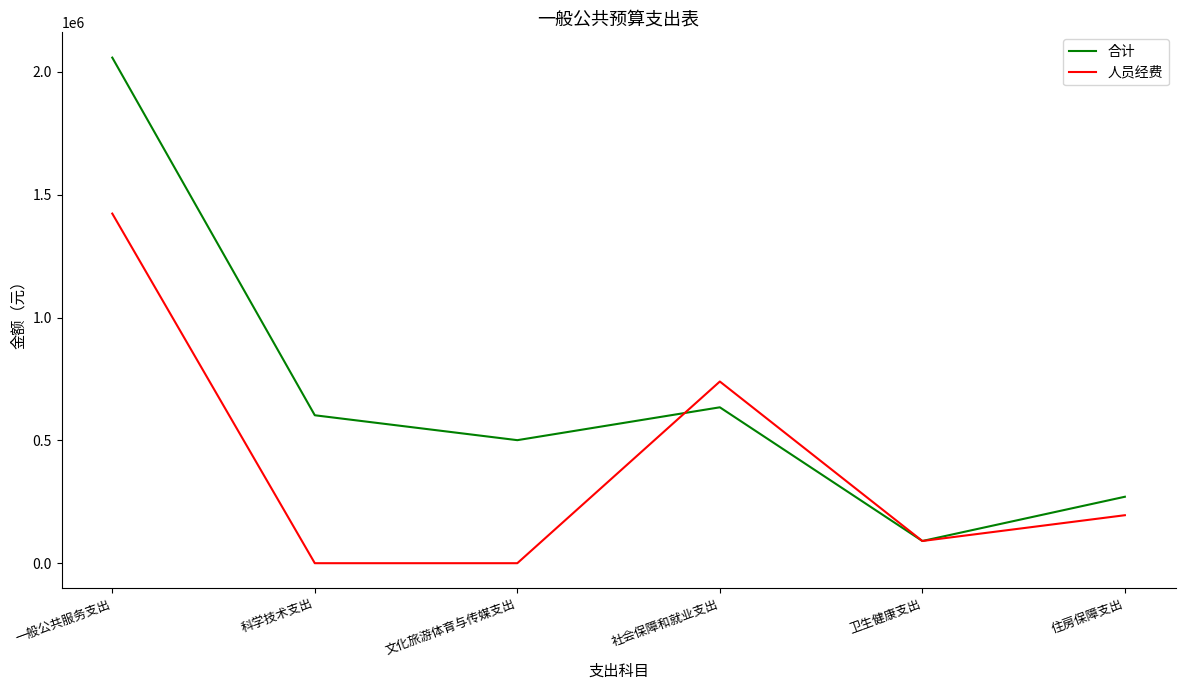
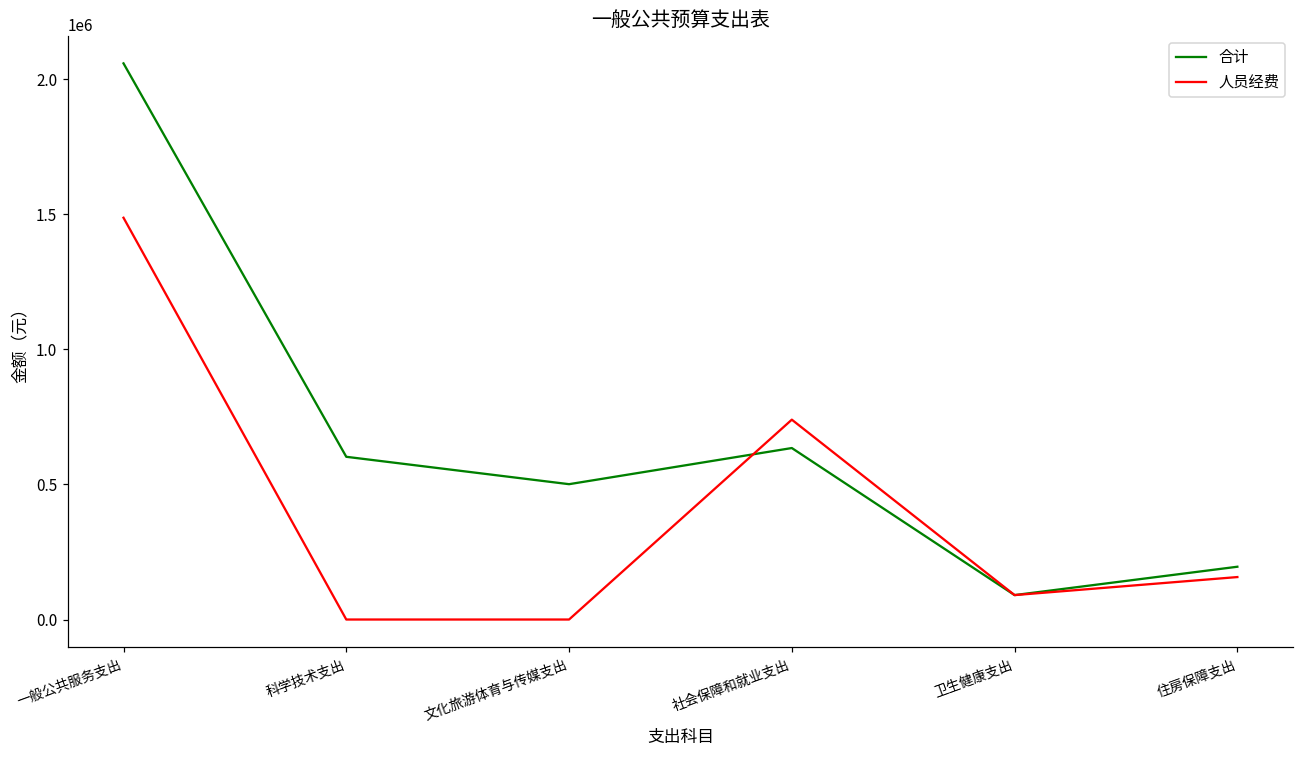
人员经费, 一般公共服务支出: 1420000 -> 1490000
合计, 住房保障支出: 270000 -> 200000
人员经费, 住房保障支出: 200000 -> 160000
